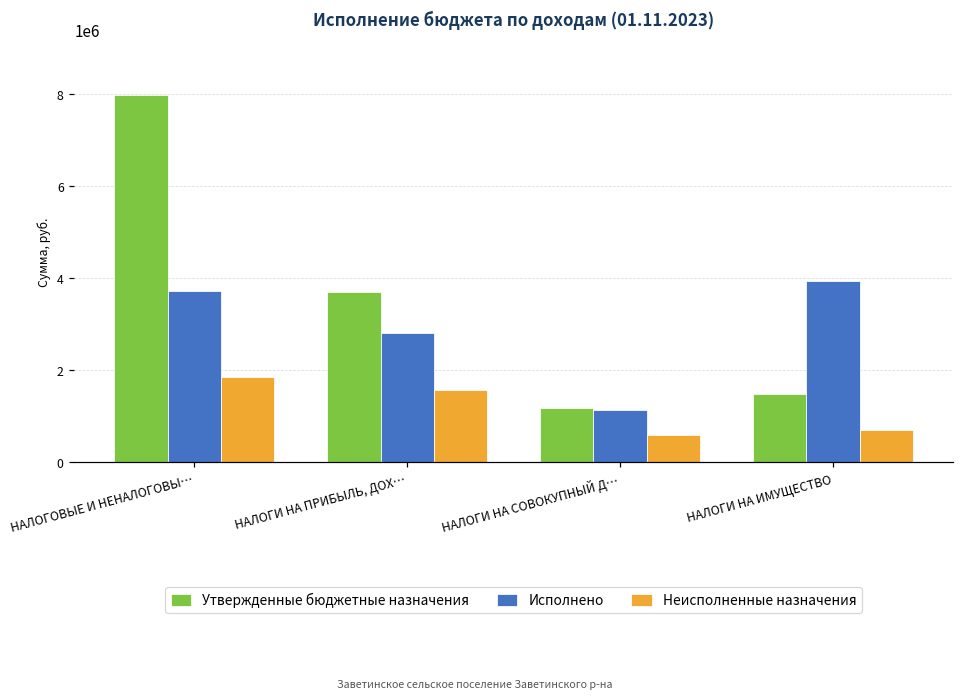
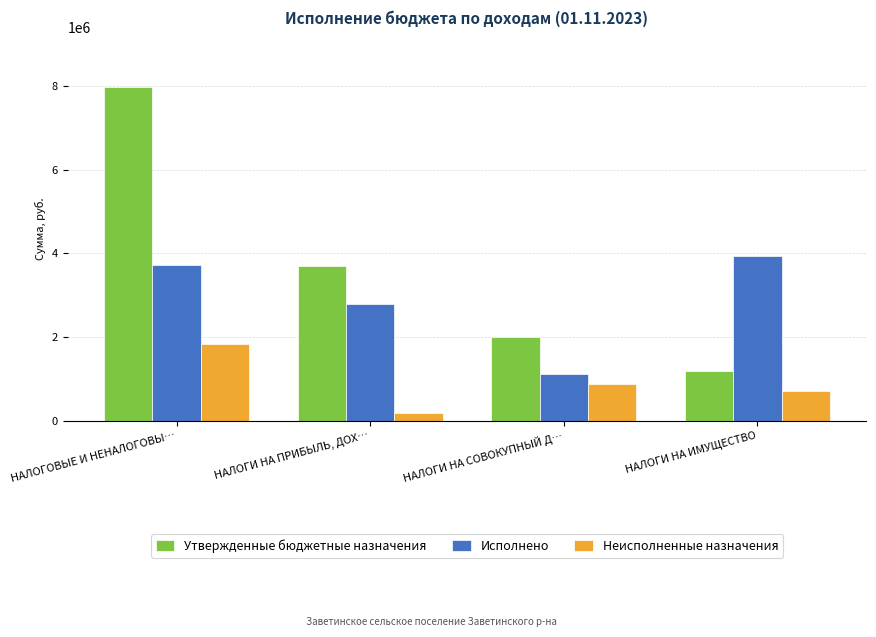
Неисполненные назначения, НАЛОГИ НА ПРИБЫЛЬ, ДОХ…: 1600000 -> 200000
Утвержденные бюджетные назначения, НАЛОГИ НА СОВОКУПНЫЙ Д…: 1200000 -> 2000000
Неисполненные назначения, НАЛОГИ НА СОВОКУПНЫЙ Д…: 600000 -> 900000
Утвержденные бюджетные назначения, НАЛОГИ НА ИМУЩЕСТВО: 1500000 -> 1200000
